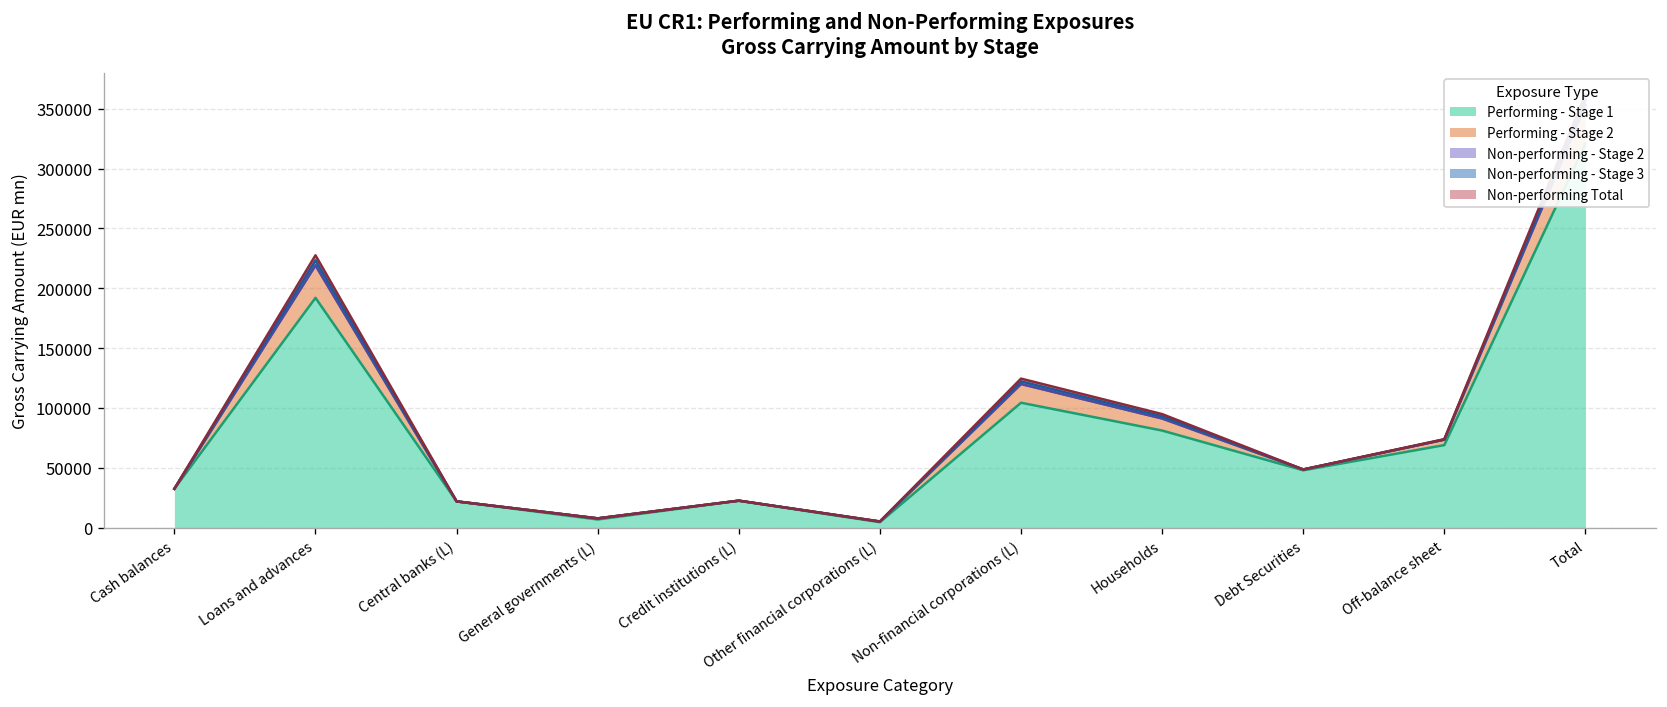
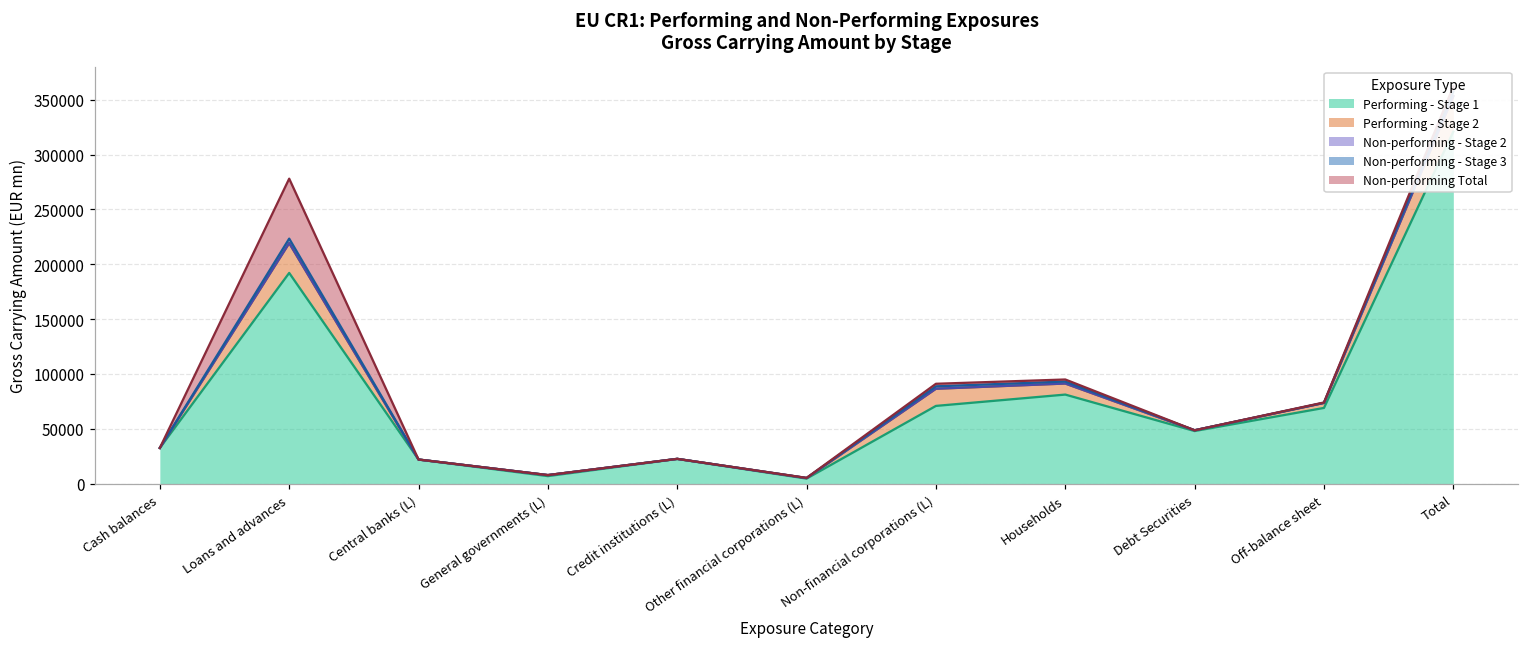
Non-performing Total, Loans and advances: 0 -> 50000
Performing - Stage 1, Non-financial corporations (L): 100000 -> 70000
